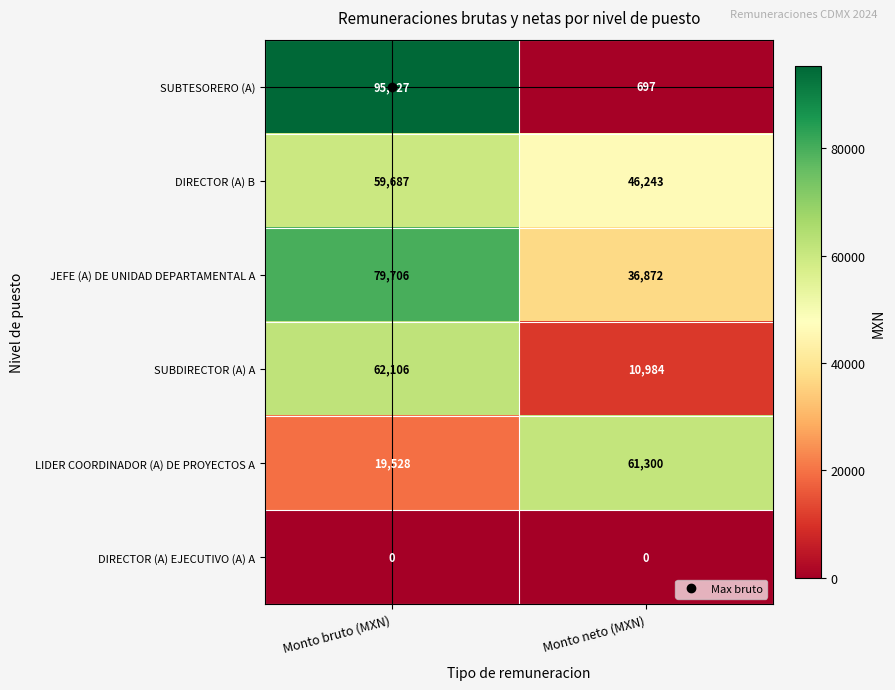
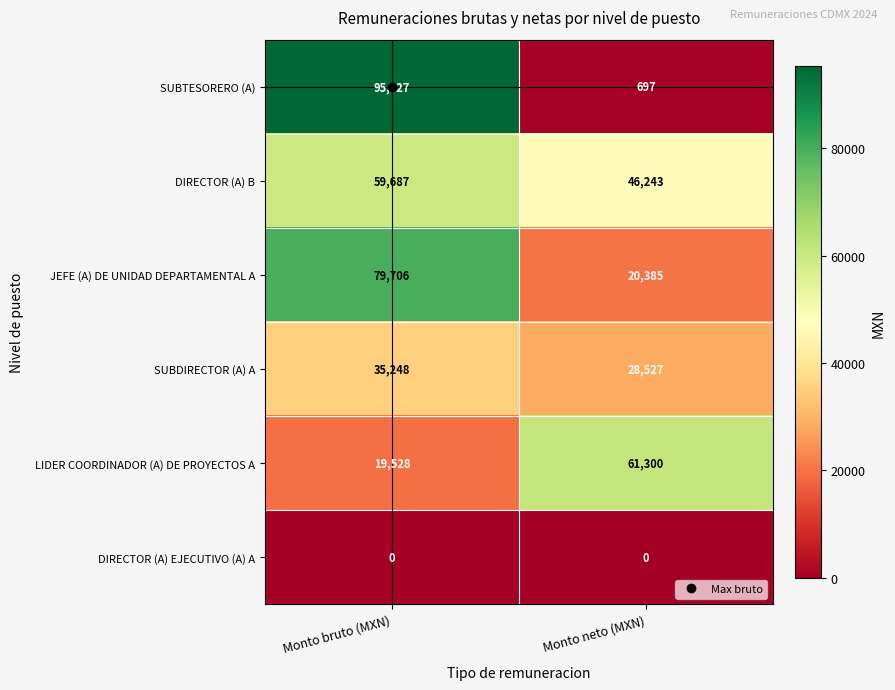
JEFE (A) DE UNIDAD DEPARTAMENTAL A, Monto neto (MXN): 36,872 -> 20,385
SUBDIRECTOR (A) A, Monto bruto (MXN): 62,106 -> 35,248
SUBDIRECTOR (A) A, Monto neto (MXN): 10,984 -> 28,527
